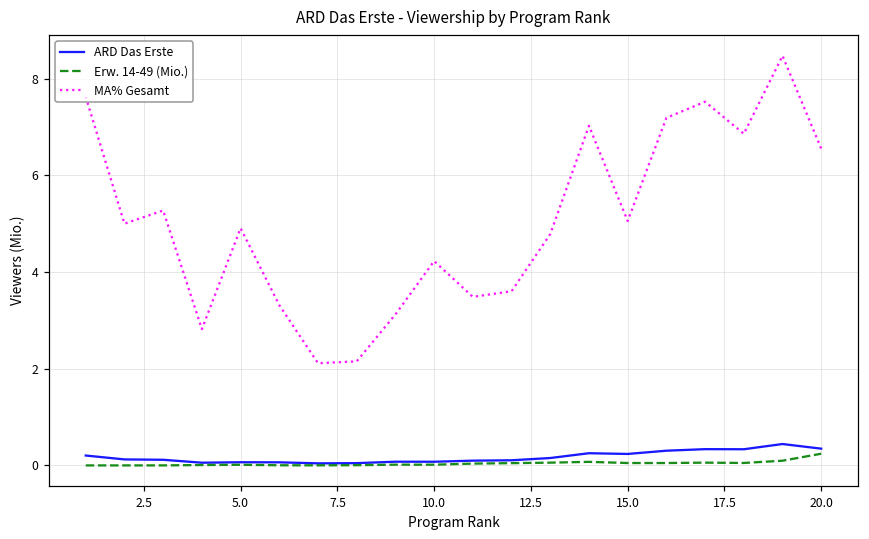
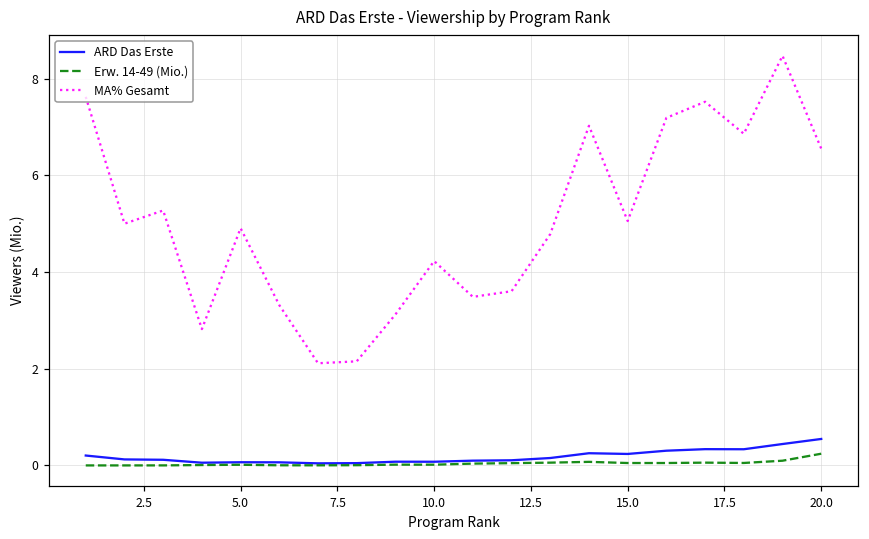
ARD Das Erste, 20.0: 0.3 -> 0.5
